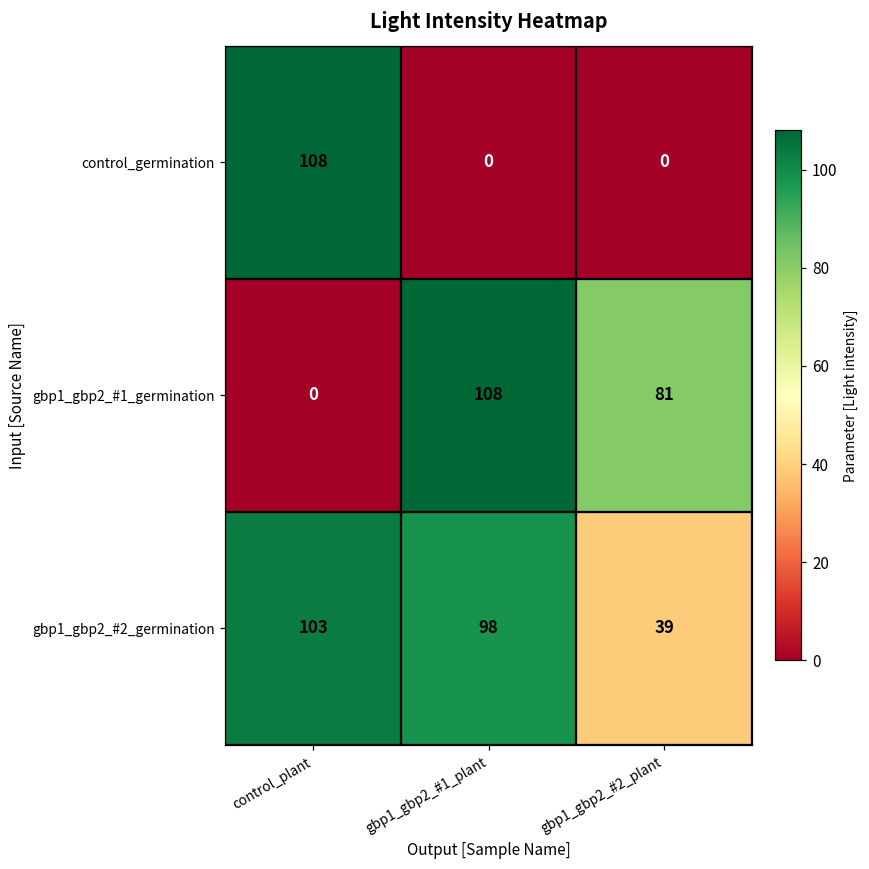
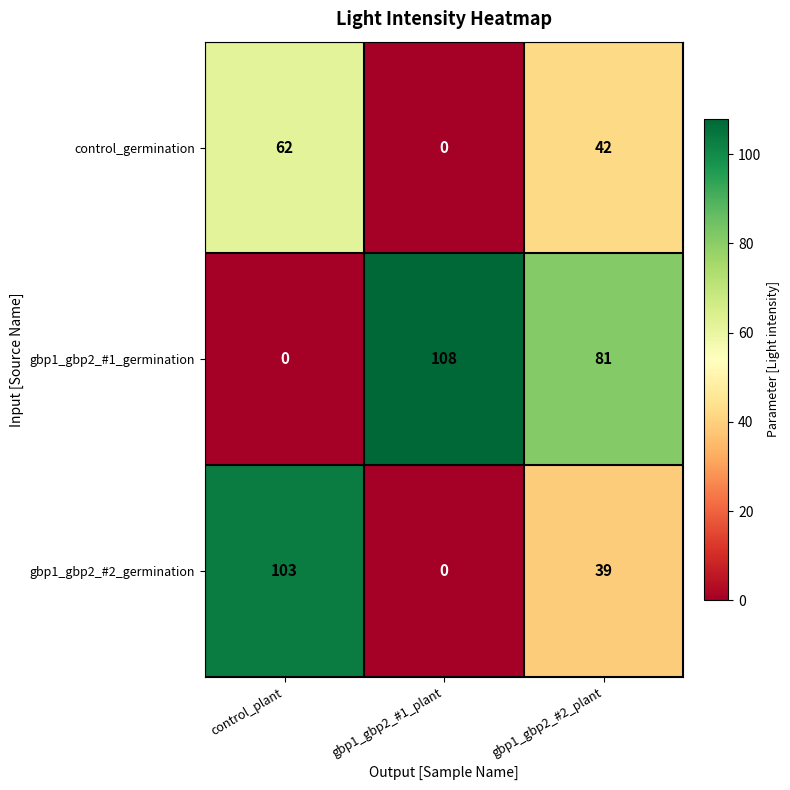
control_germination, control_plant: 108 -> 62
control_germination, gbp1_gbp2_#2_plant: 0 -> 42
gbp1_gbp2_#2_germination, gbp1_gbp2_#1_plant: 98 -> 0
